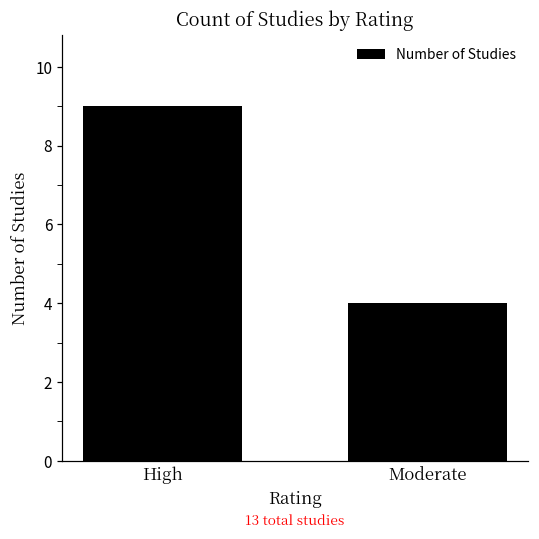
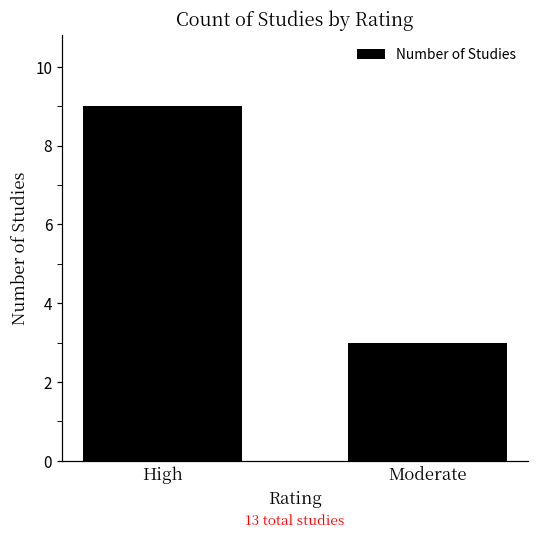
Moderate: 4 -> 3
